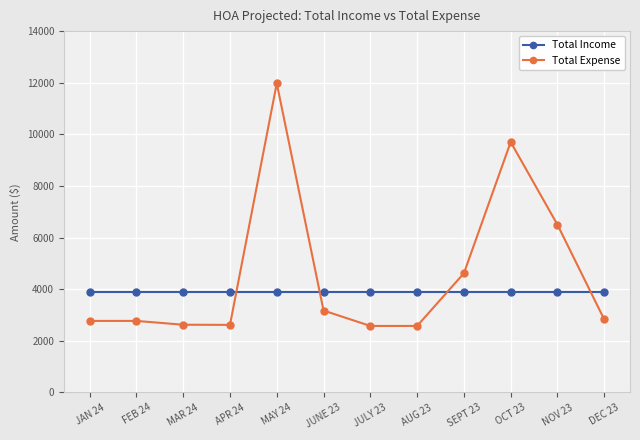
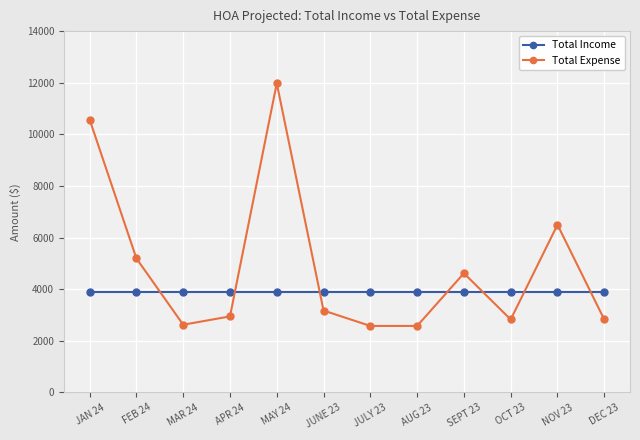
Total Expense, JAN 24: 2800 -> 10600
Total Expense, FEB 24: 2800 -> 5200
Total Expense, APR 24: 2600 -> 2900
Total Expense, OCT 23: 9700 -> 2800
